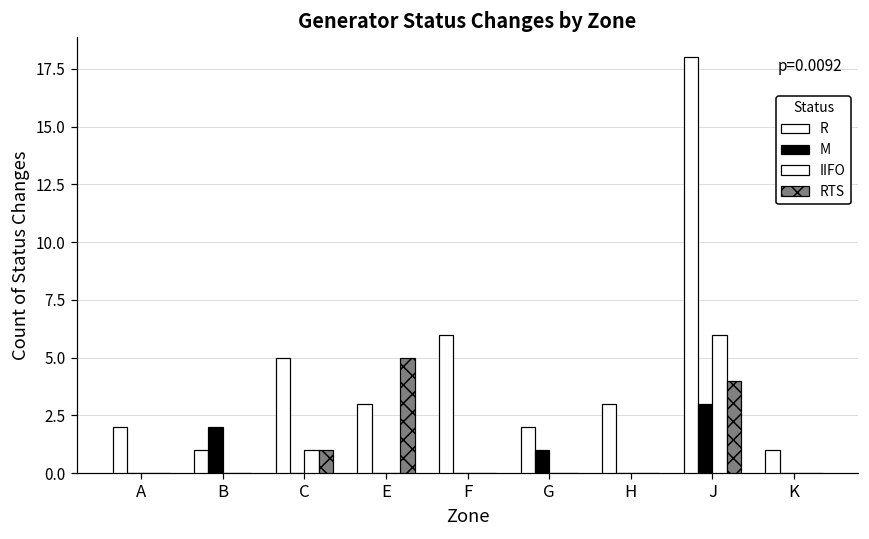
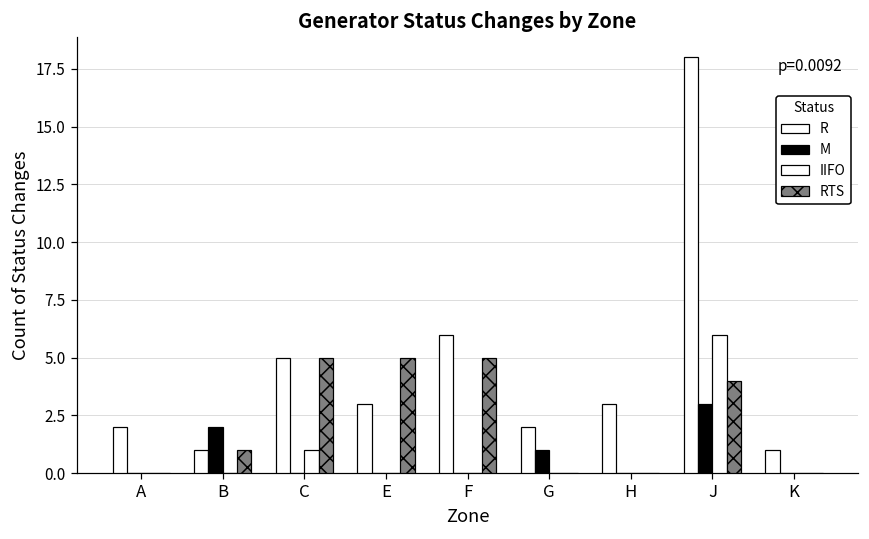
RTS, B: 0 -> 1
RTS, C: 1 -> 5
RTS, F: 0 -> 5
